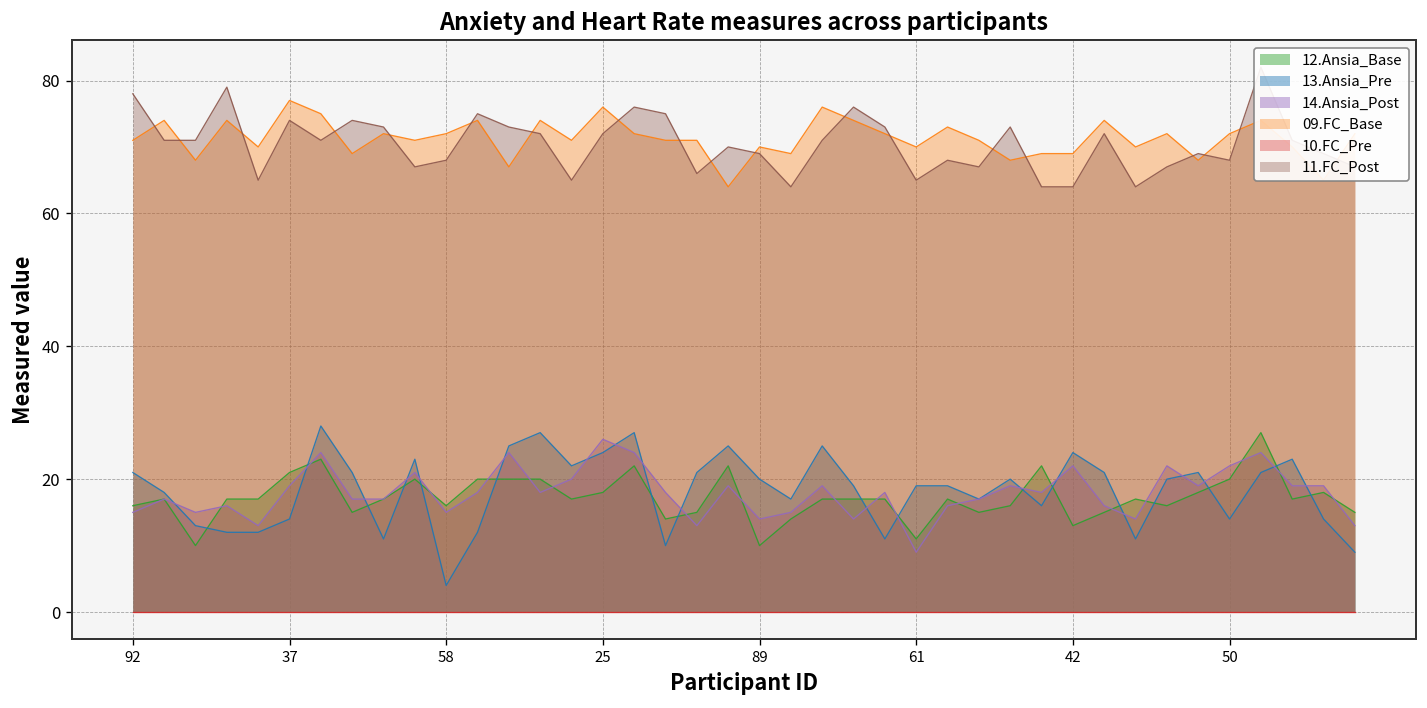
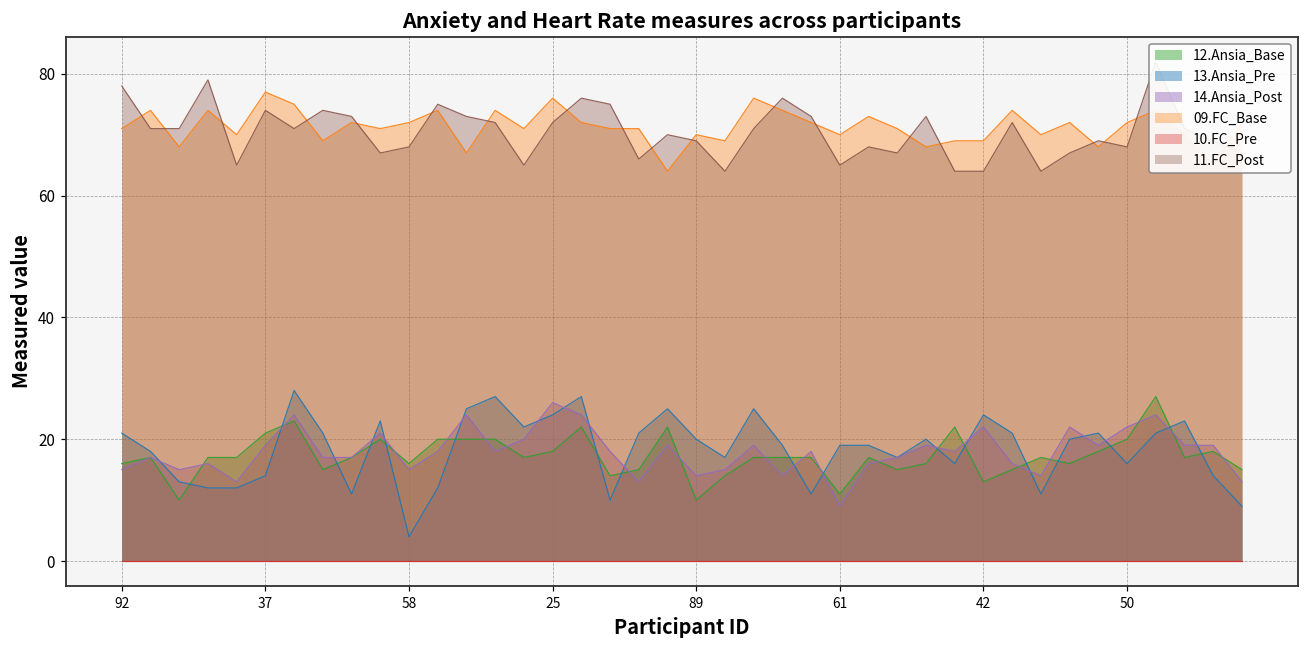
13.Ansia_Pre, 50: 14 -> 16
